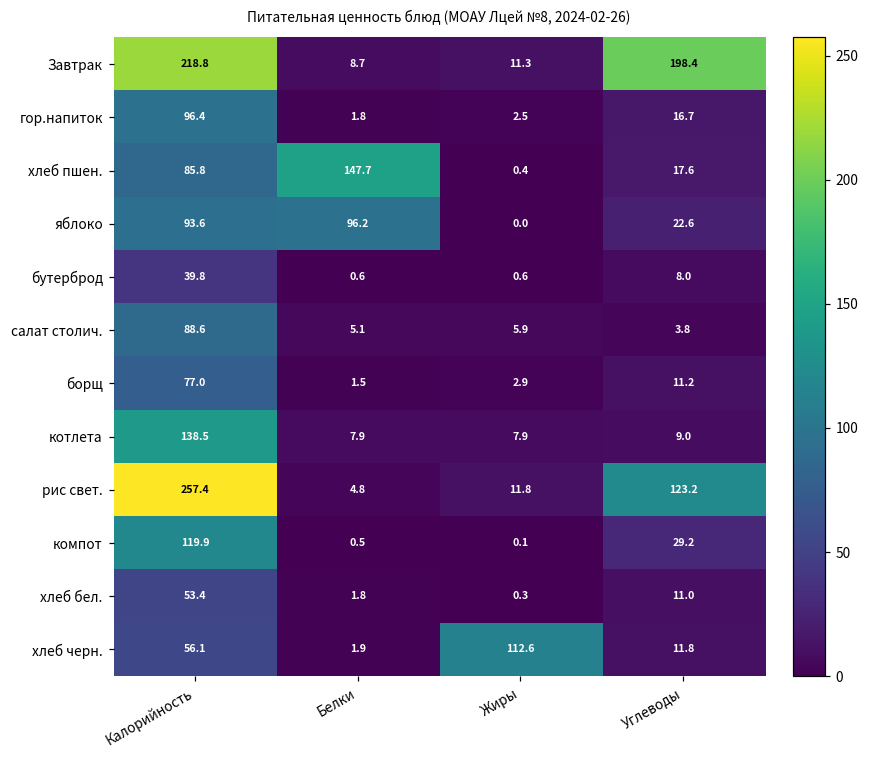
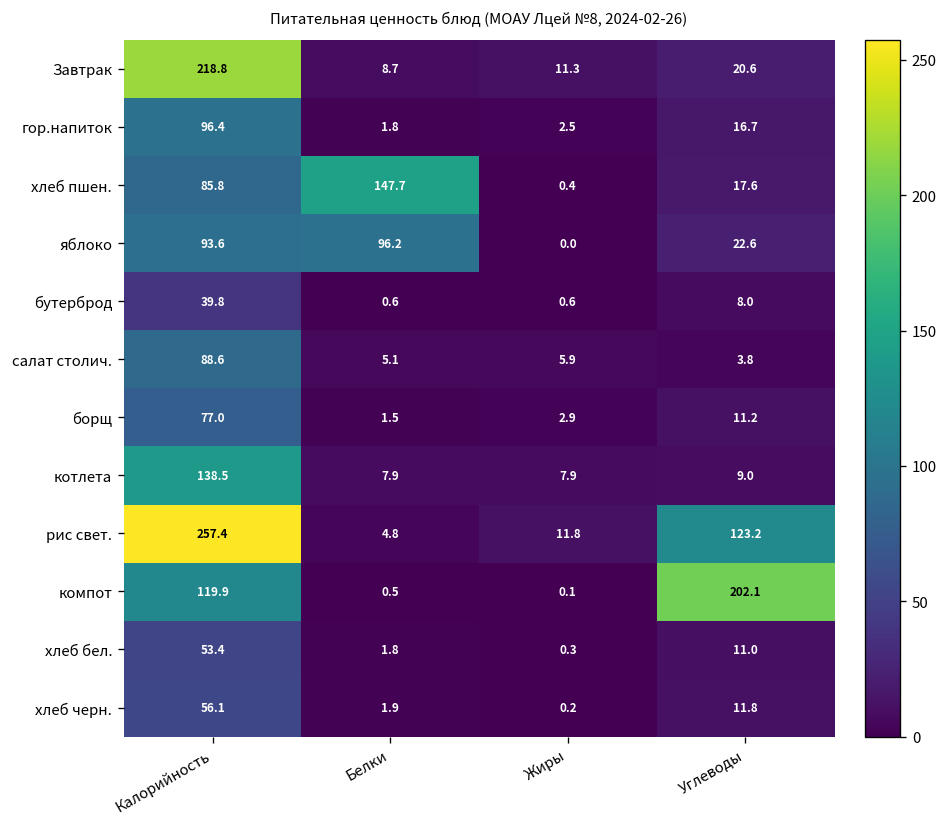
Завтрак, Углеводы: 198.4 -> 20.6
компот, Углеводы: 29.2 -> 202.1
хлеб черн., Жиры: 112.6 -> 0.2
